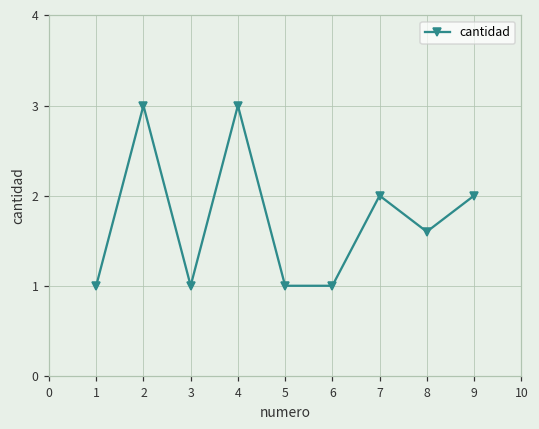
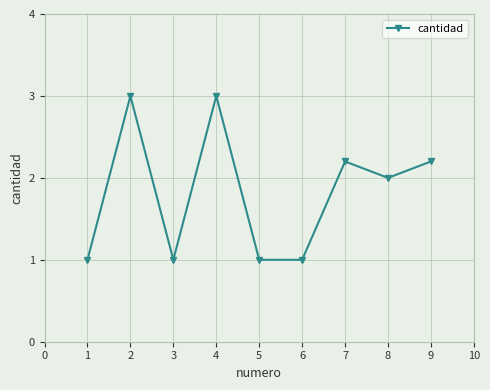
7: 2.0 -> 2.2
8: 1.6 -> 2.0
9: 2.0 -> 2.2
